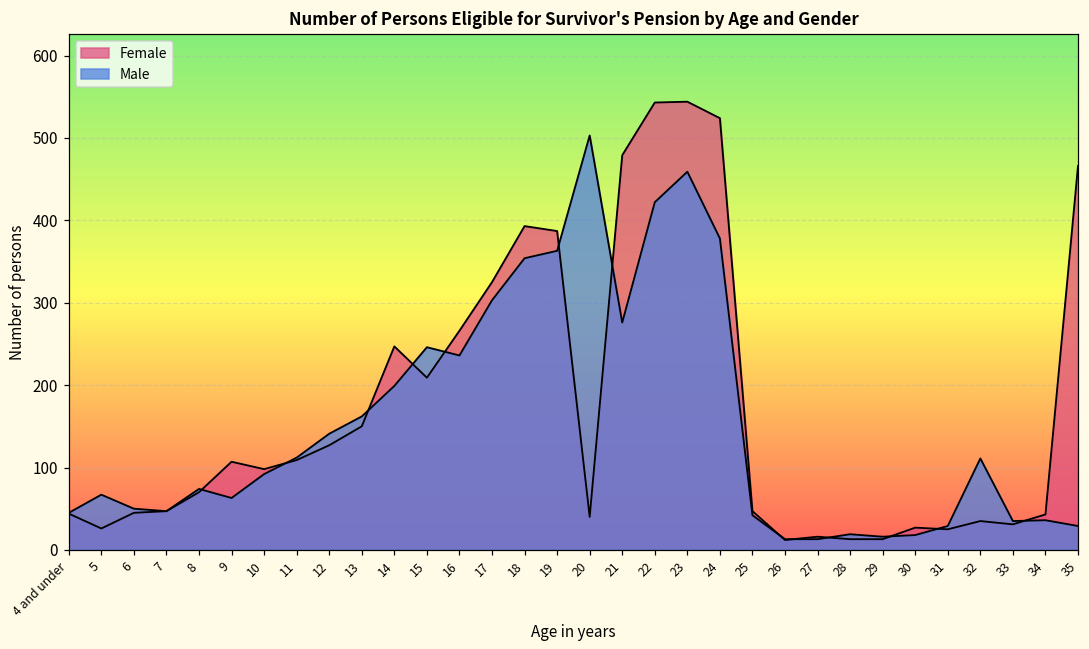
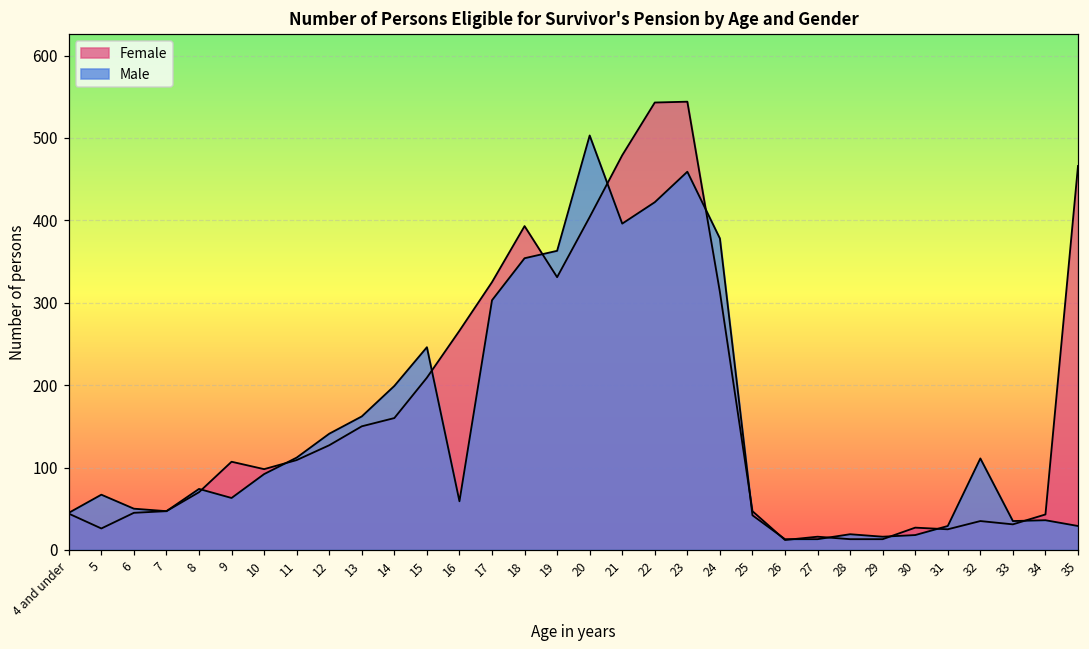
Female, 14: 250 -> 160
Male, 16: 240 -> 60
Female, 19: 390 -> 330
Female, 20: 40 -> 400
Male, 21: 280 -> 400
Female, 24: 520 -> 310
